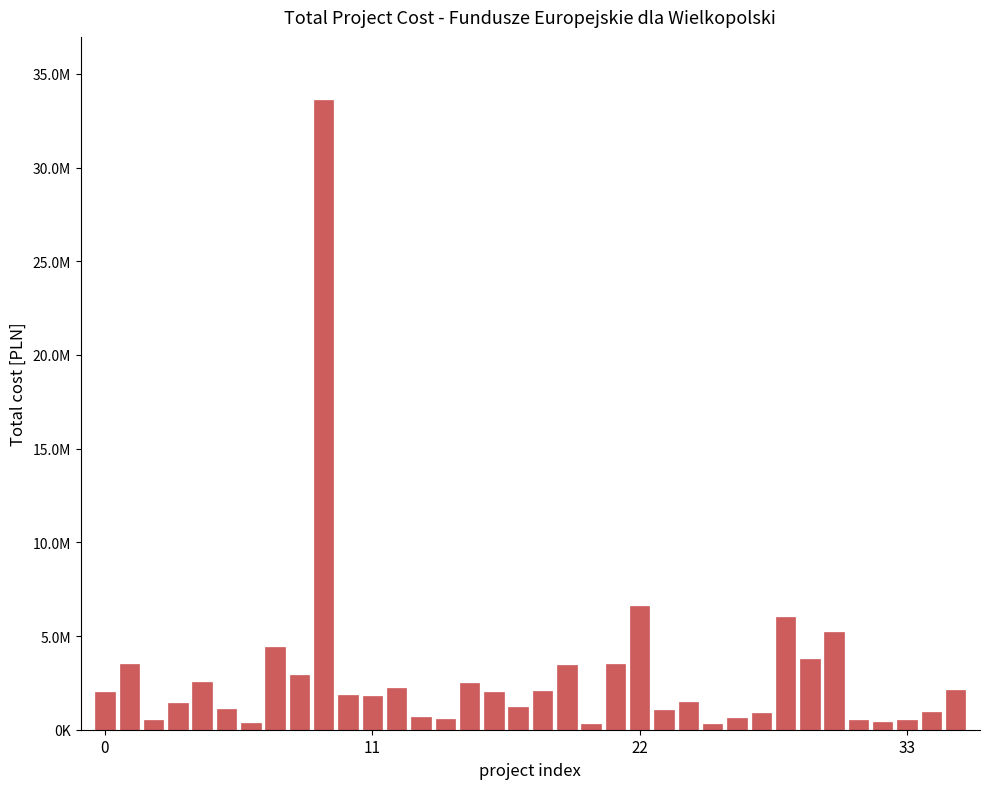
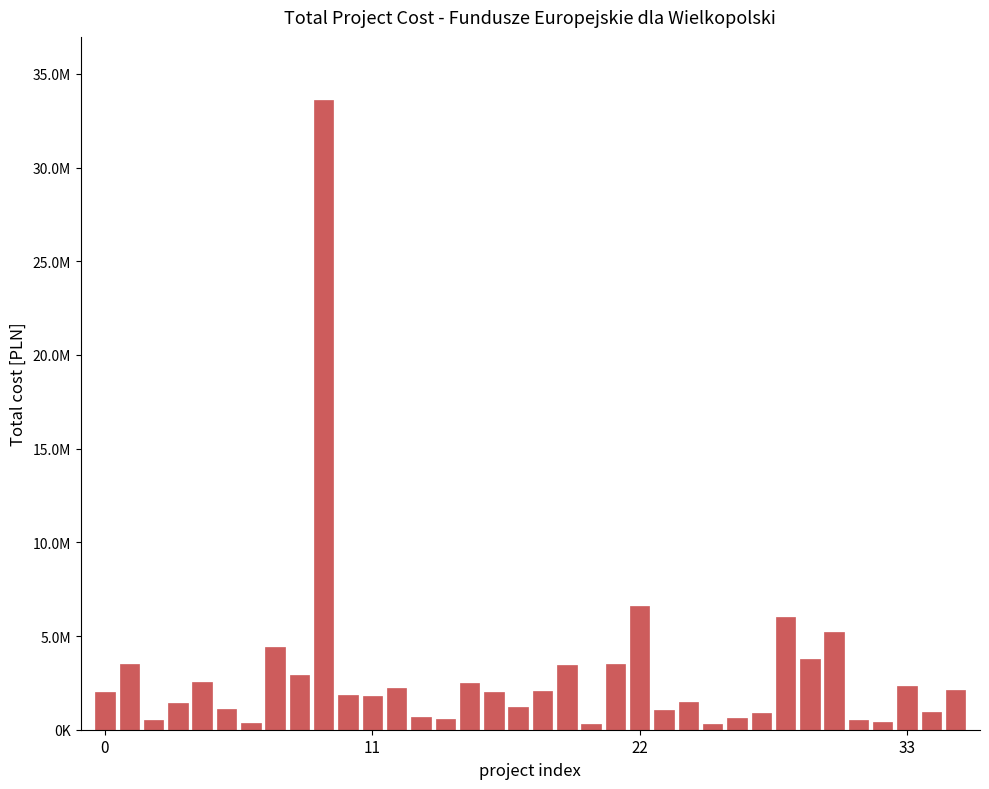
33: 500000 -> 2400000
